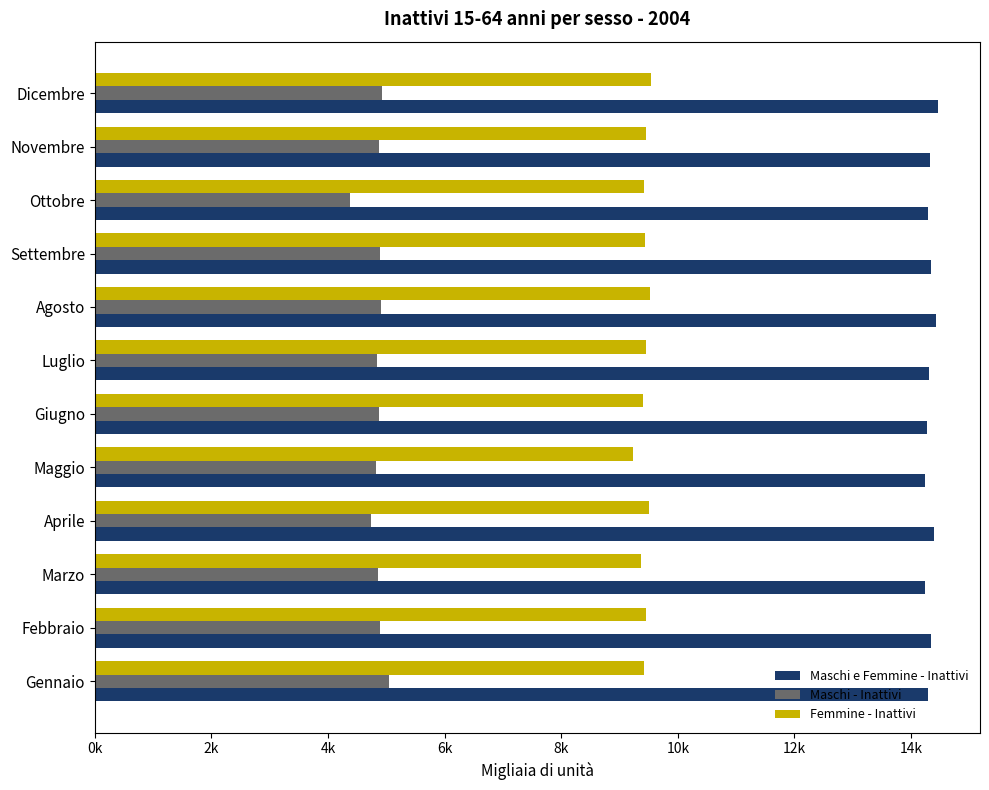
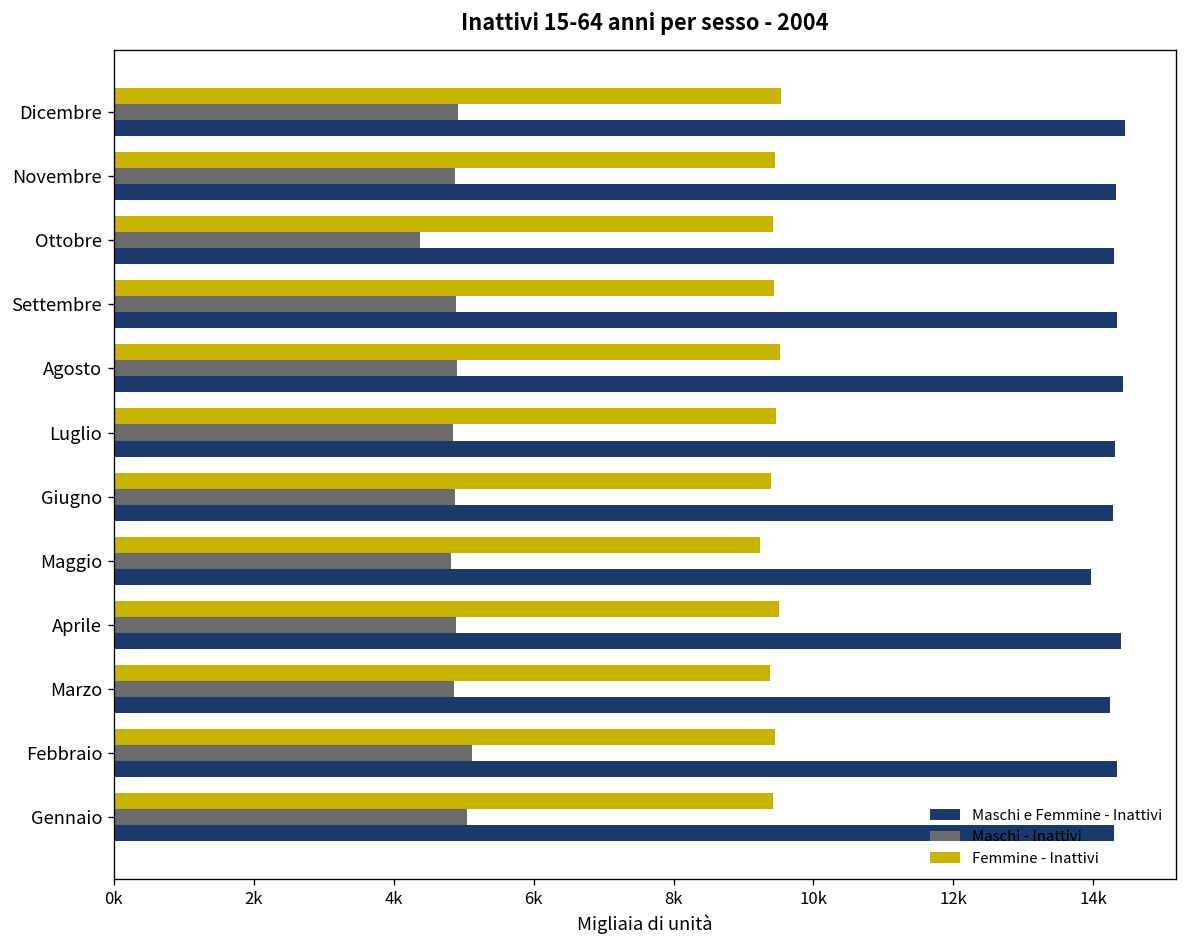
Maschi e Femmine - Inattivi, Maggio: 14200 -> 14000
Maschi - Inattivi, Aprile: 4700 -> 4900
Maschi - Inattivi, Febbraio: 4900 -> 5100
